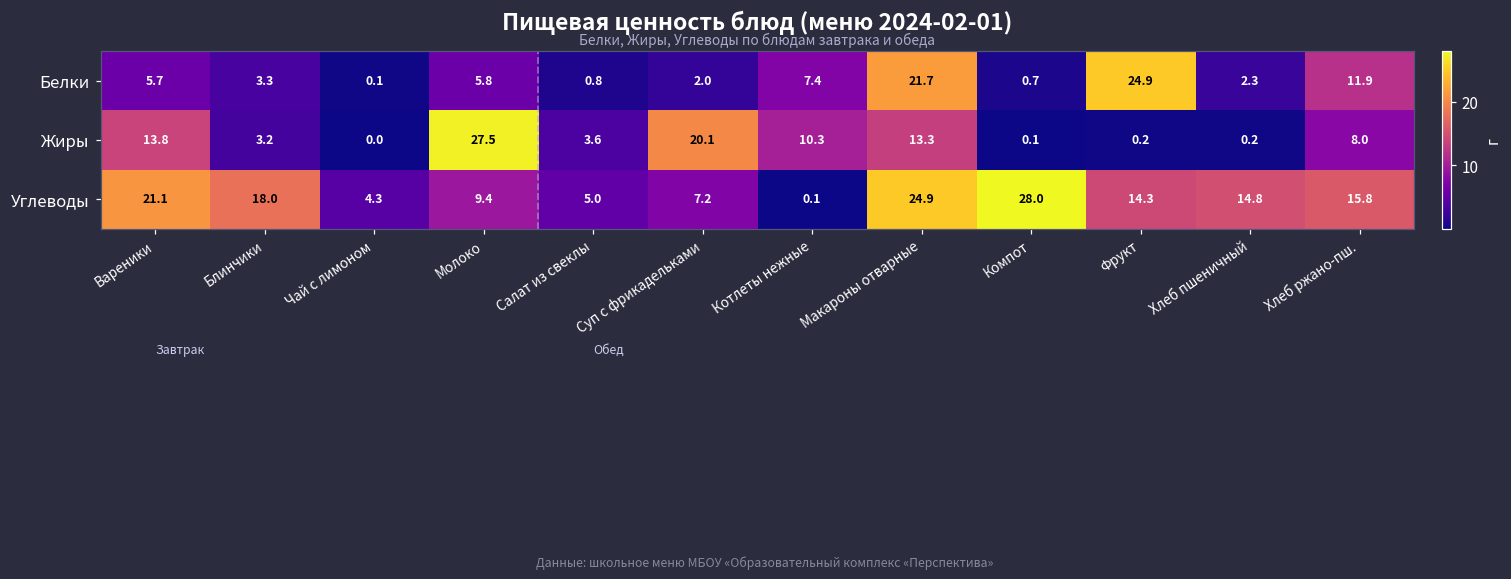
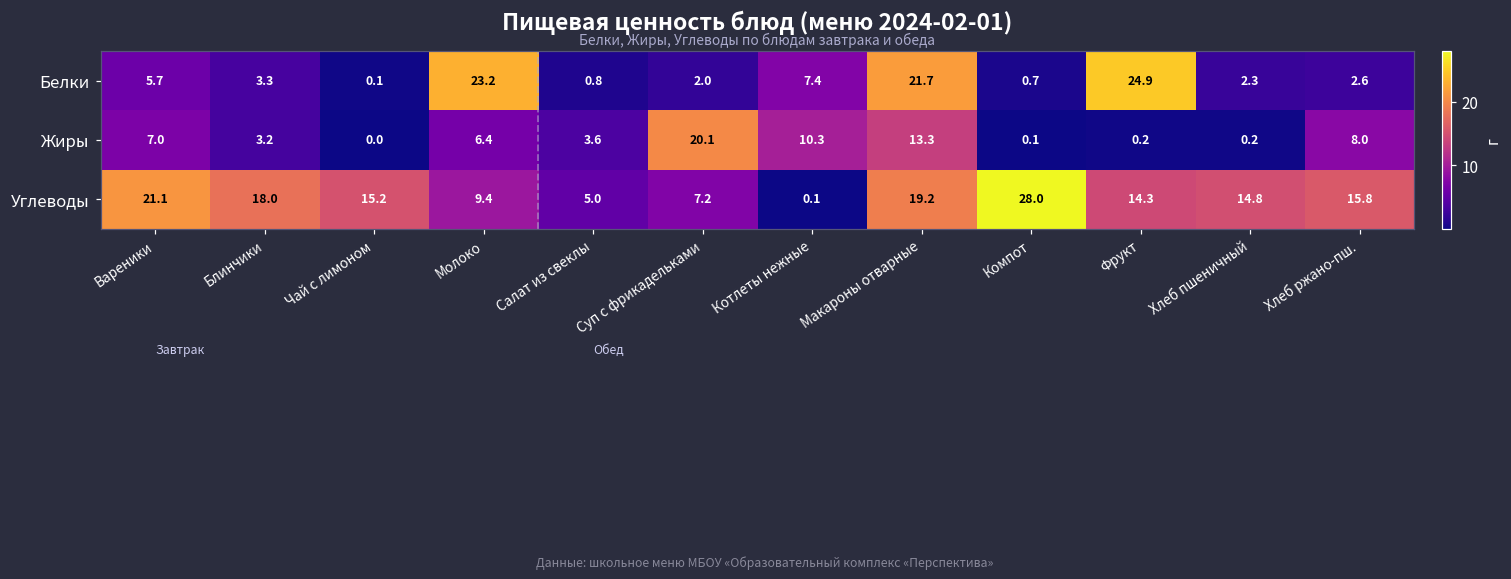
Белки, Молоко: 5.8 -> 23.2
Белки, Хлеб ржано-пш.: 11.9 -> 2.6
Жиры, Вареники: 13.8 -> 7.0
Жиры, Молоко: 27.5 -> 6.4
Углеводы, Чай с лимоном: 4.3 -> 15.2
Углеводы, Макароны отварные: 24.9 -> 19.2
